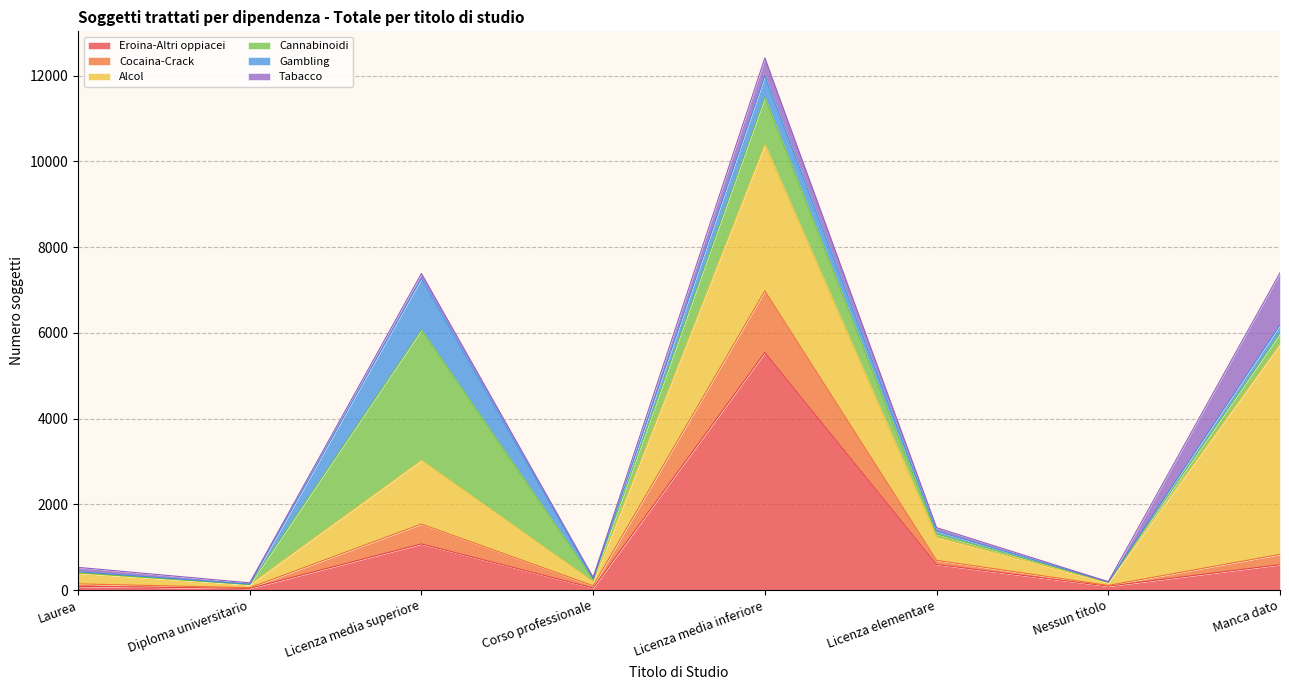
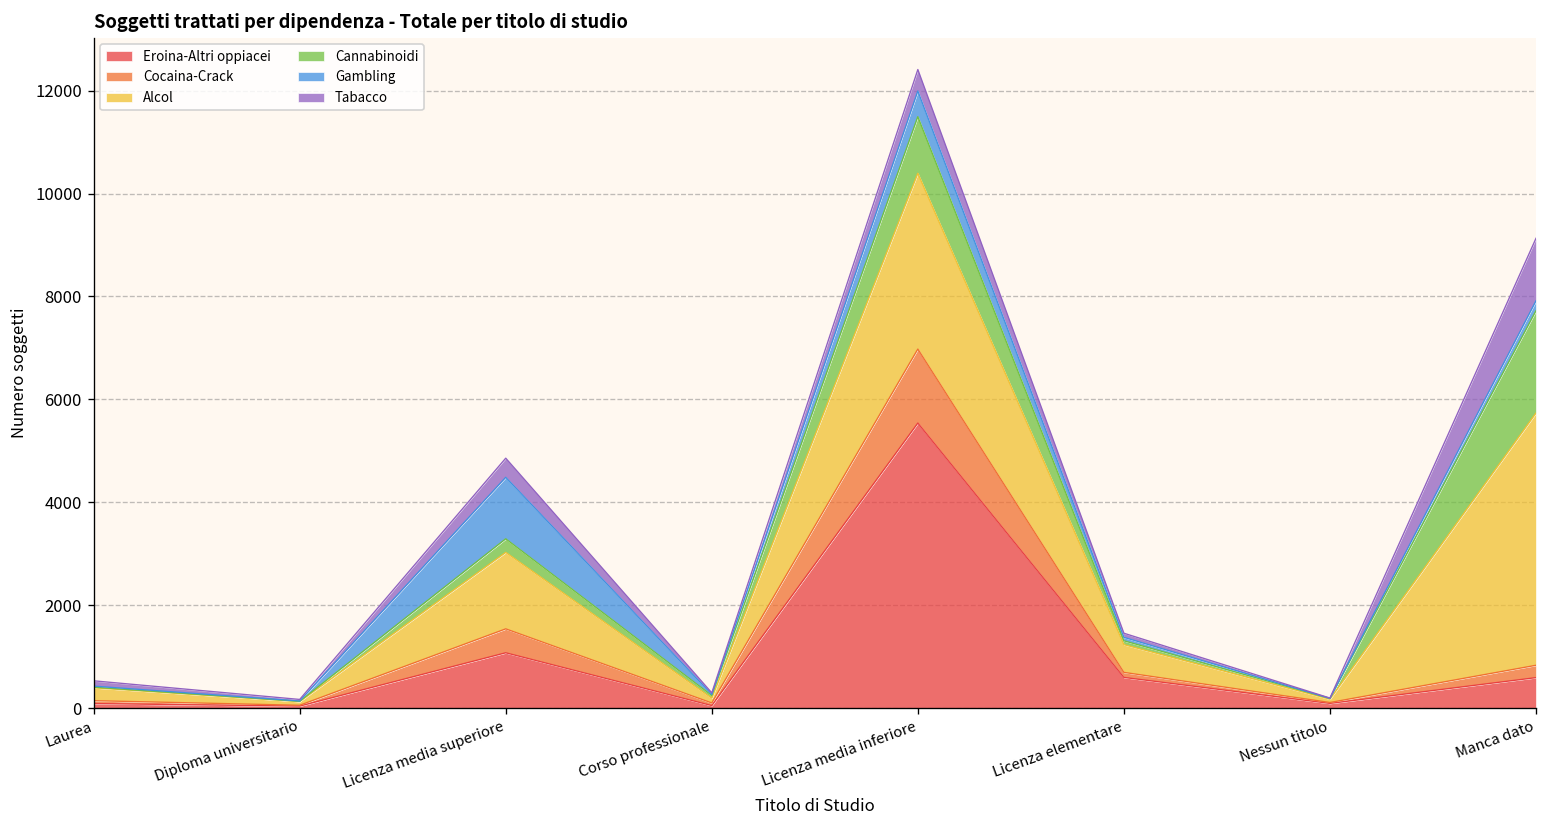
Cannabinoidi, Licenza media superiore: 3000 -> 300
Tabacco, Licenza media superiore: 100 -> 400
Cannabinoidi, Manca dato: 300 -> 2000
